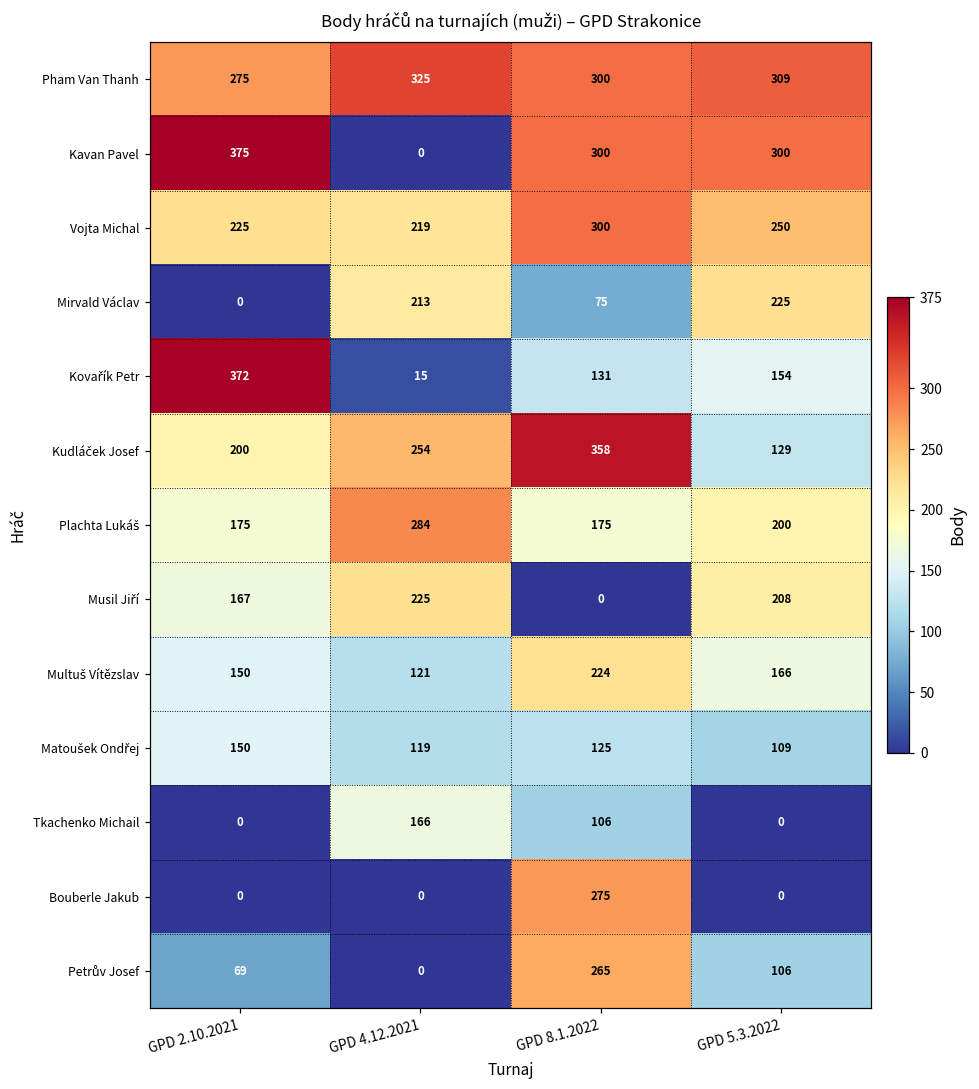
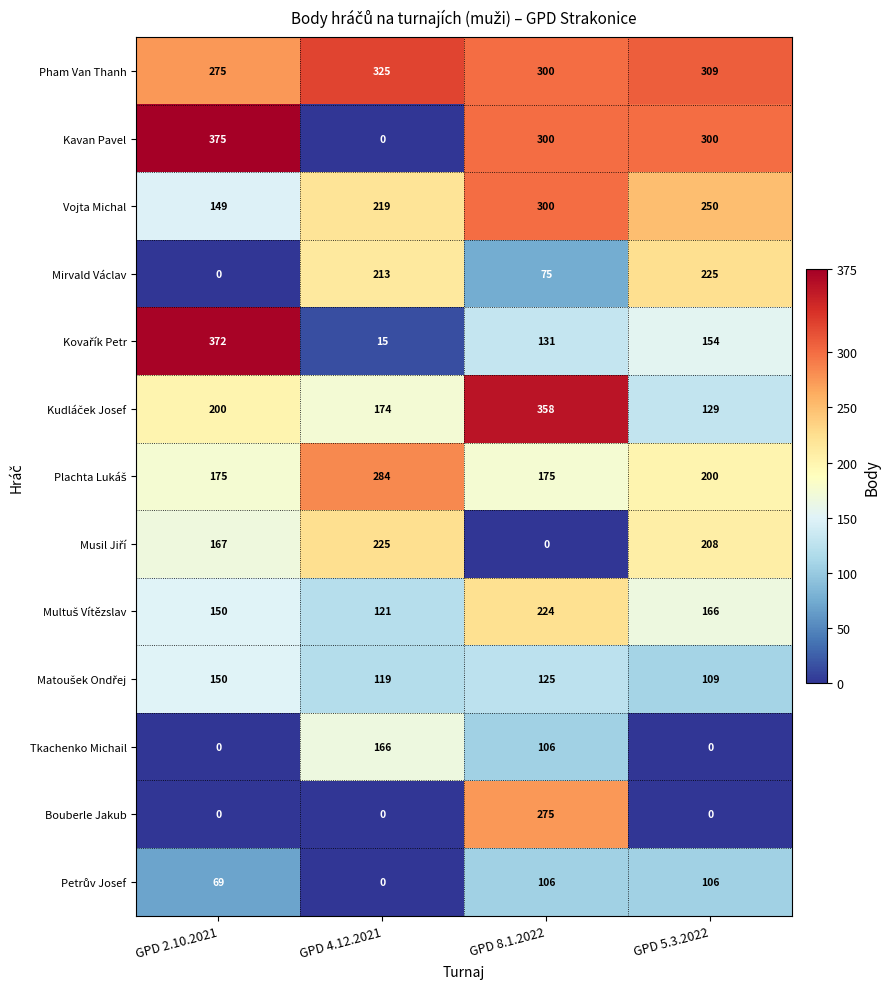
Vojta Michal, GPD 2.10.2021: 225 -> 149
Kudláček Josef, GPD 4.12.2021: 254 -> 174
Petrův Josef, GPD 8.1.2022: 265 -> 106
